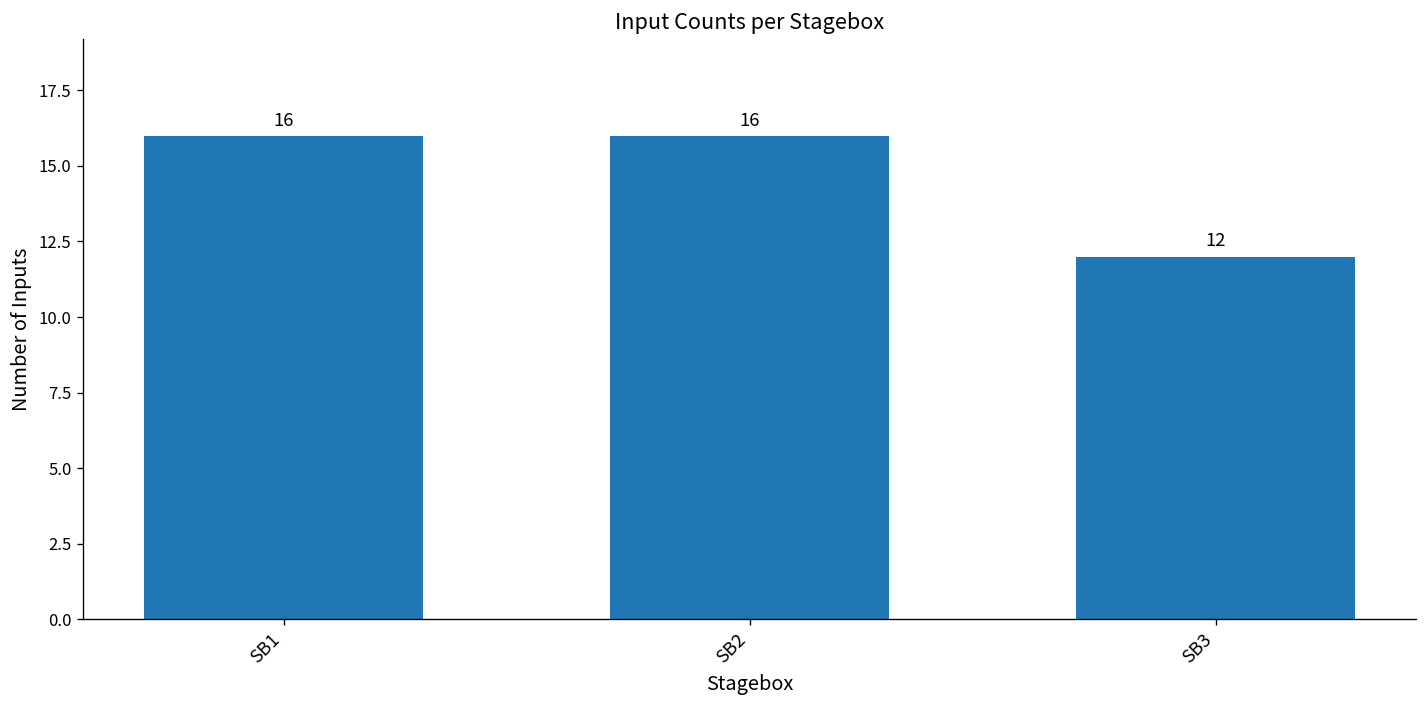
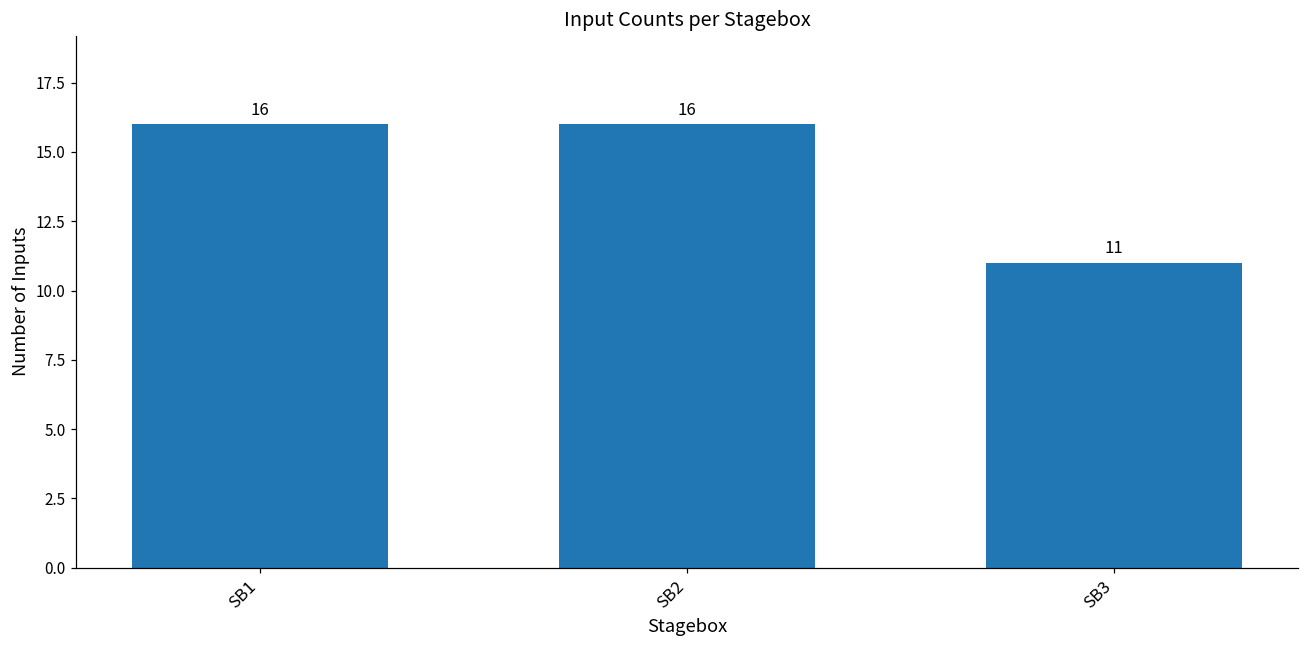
SB3: 12 -> 11
